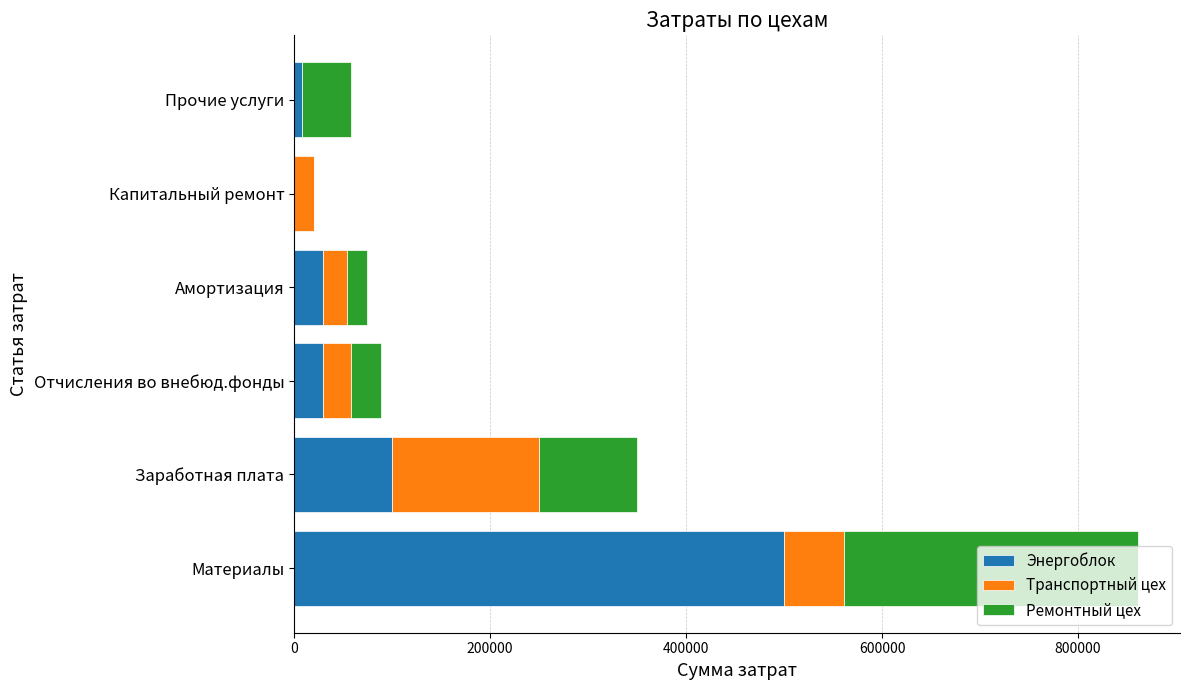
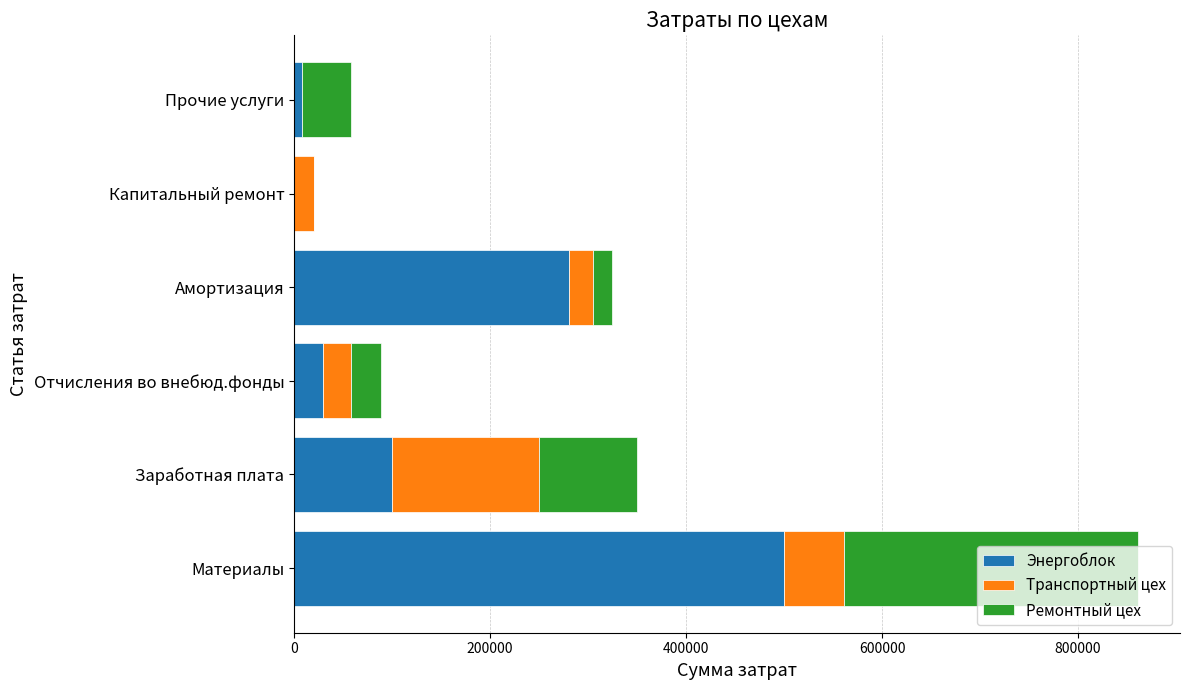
Энергоблок, Амортизация: 30000 -> 280000
